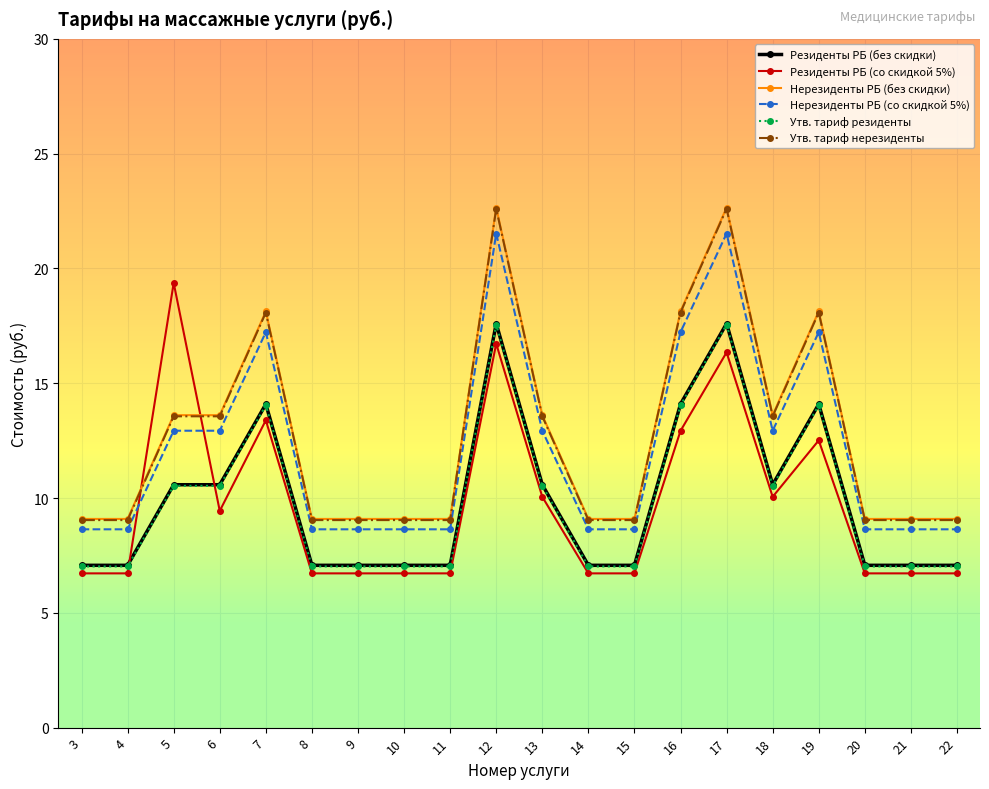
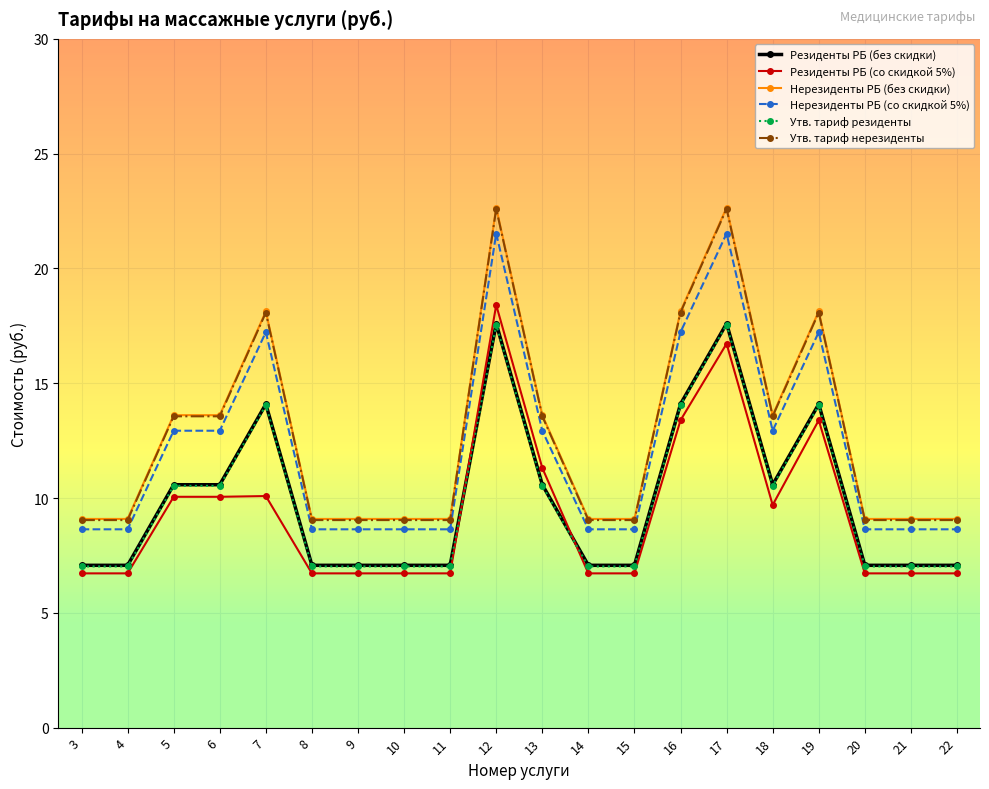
Резиденты РБ (со скидкой 5%), 5: 19.4 -> 10.1
Резиденты РБ (со скидкой 5%), 6: 9.4 -> 10.1
Резиденты РБ (со скидкой 5%), 7: 13.4 -> 10.1
Резиденты РБ (со скидкой 5%), 12: 16.7 -> 18.4
Резиденты РБ (со скидкой 5%), 13: 10.1 -> 11.3
Резиденты РБ (со скидкой 5%), 16: 12.9 -> 13.4
Резиденты РБ (со скидкой 5%), 17: 16.3 -> 16.7
Резиденты РБ (со скидкой 5%), 18: 10.1 -> 9.7
Резиденты РБ (со скидкой 5%), 19: 12.5 -> 13.4
